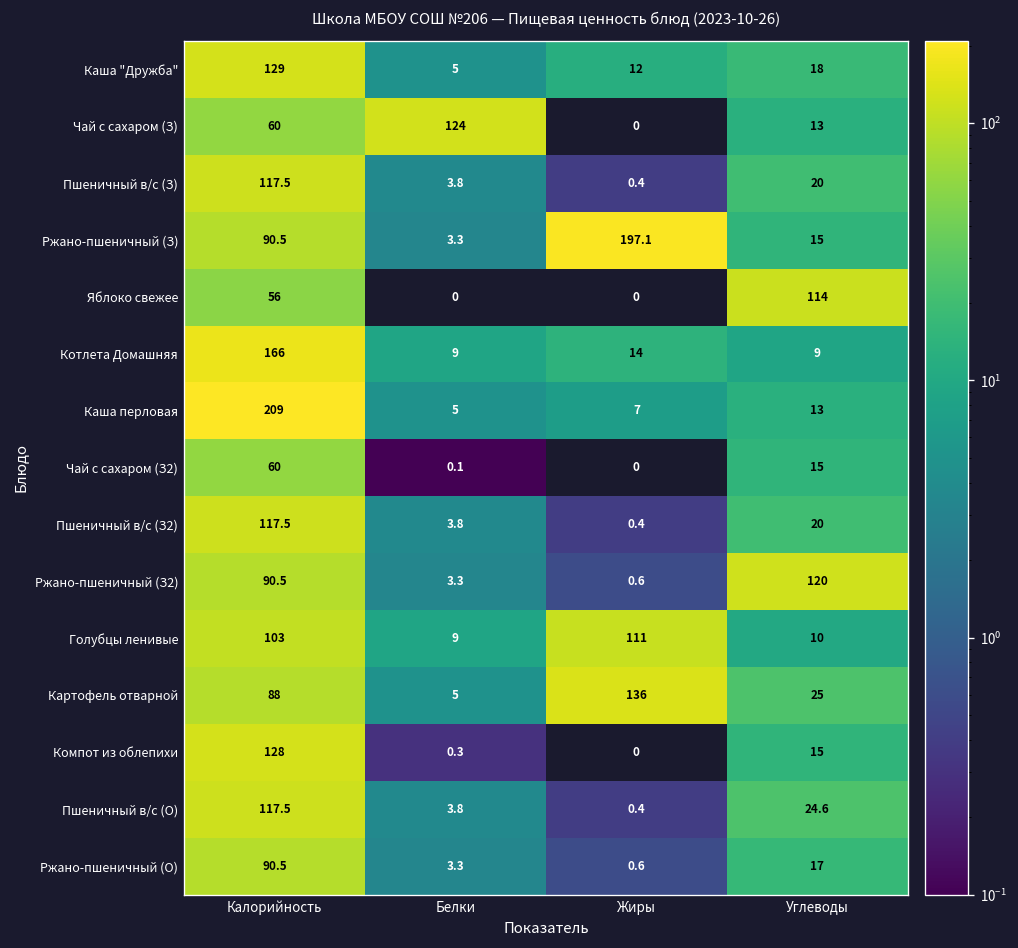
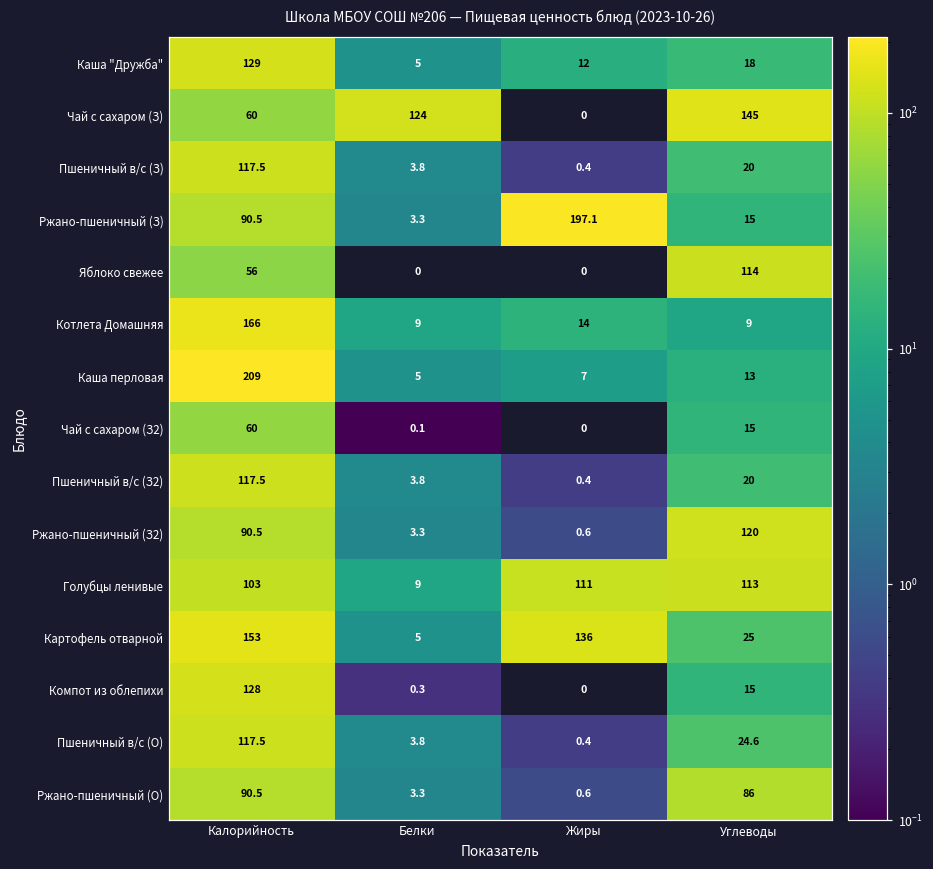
Чай с сахаром (З), Углеводы: 13 -> 145
Голубцы ленивые, Углеводы: 10 -> 113
Картофель отварной, Калорийность: 88 -> 153
Ржано-пшеничный (О), Углеводы: 17 -> 86
